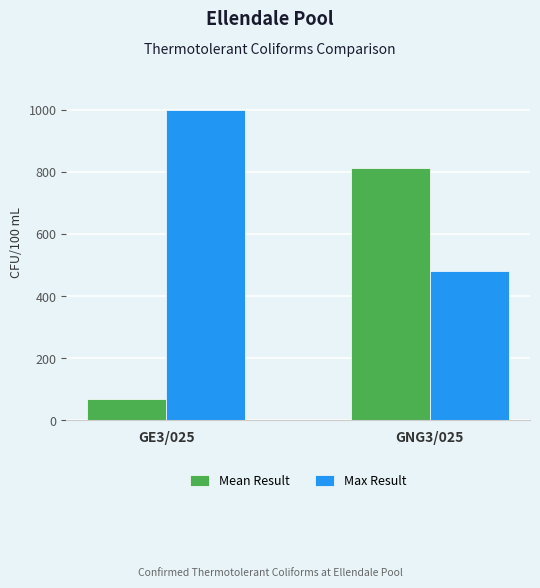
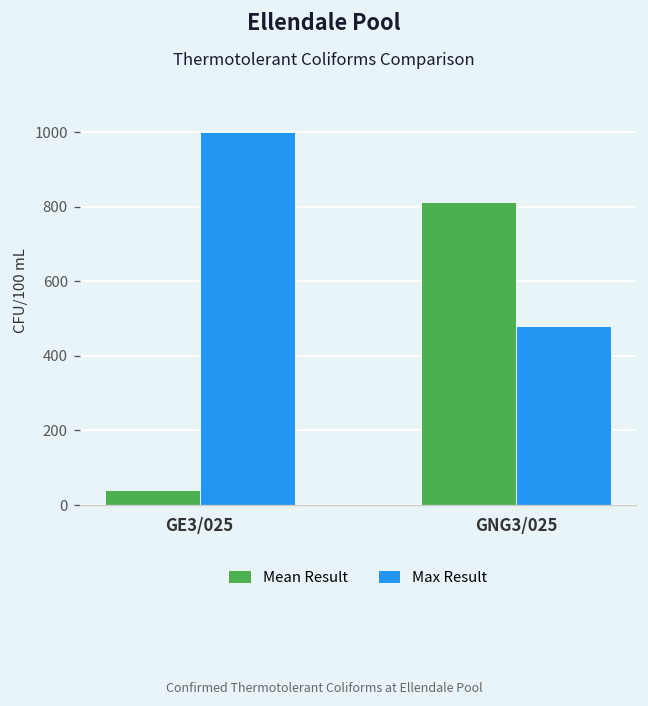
Mean Result, GE3/025: 70 -> 40
